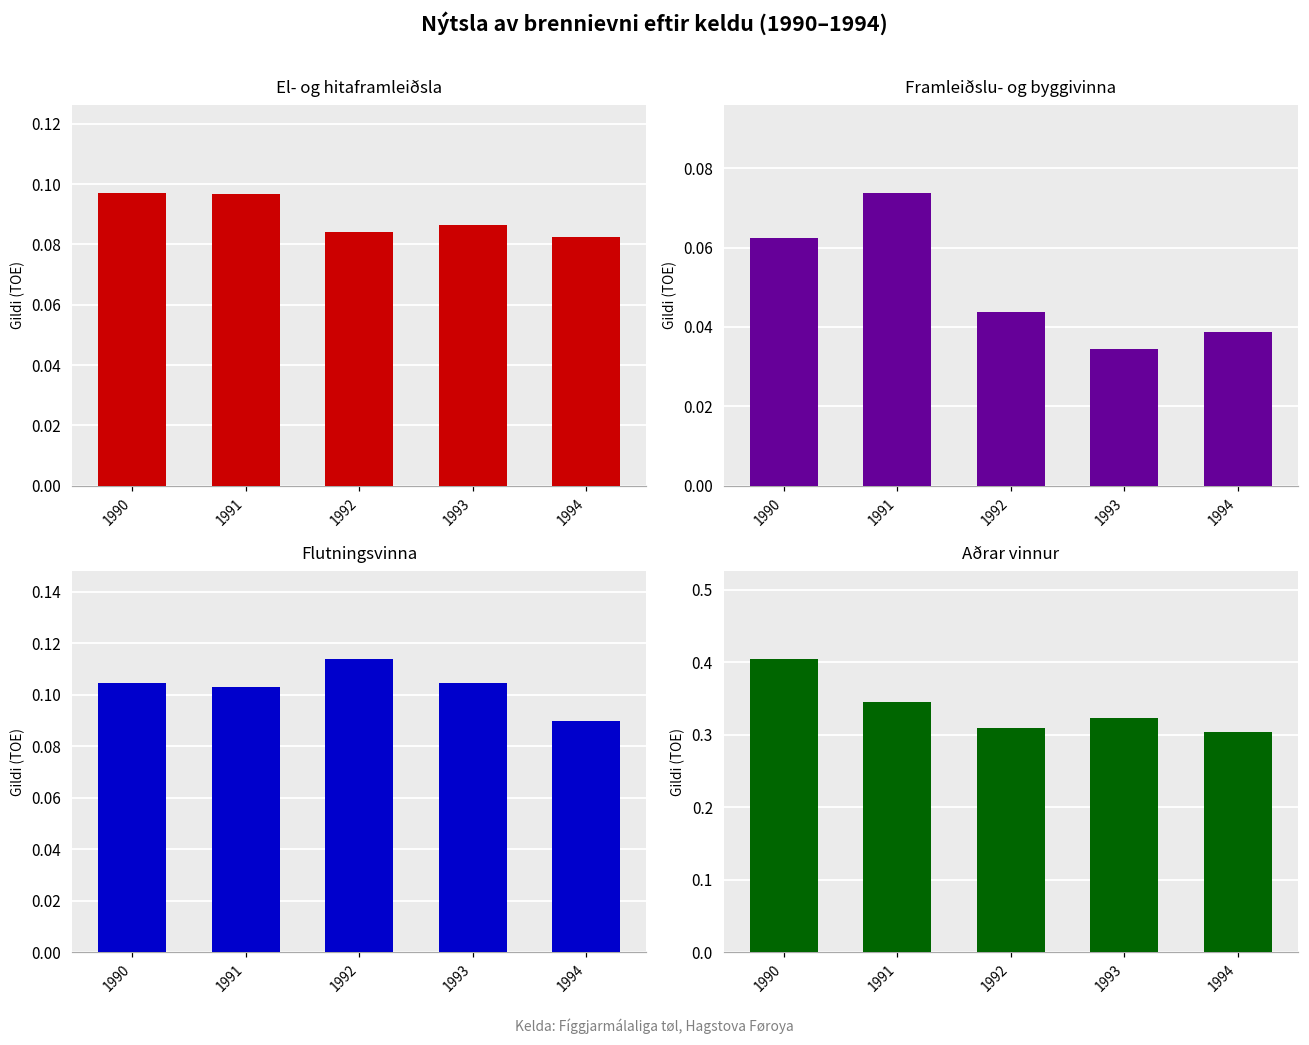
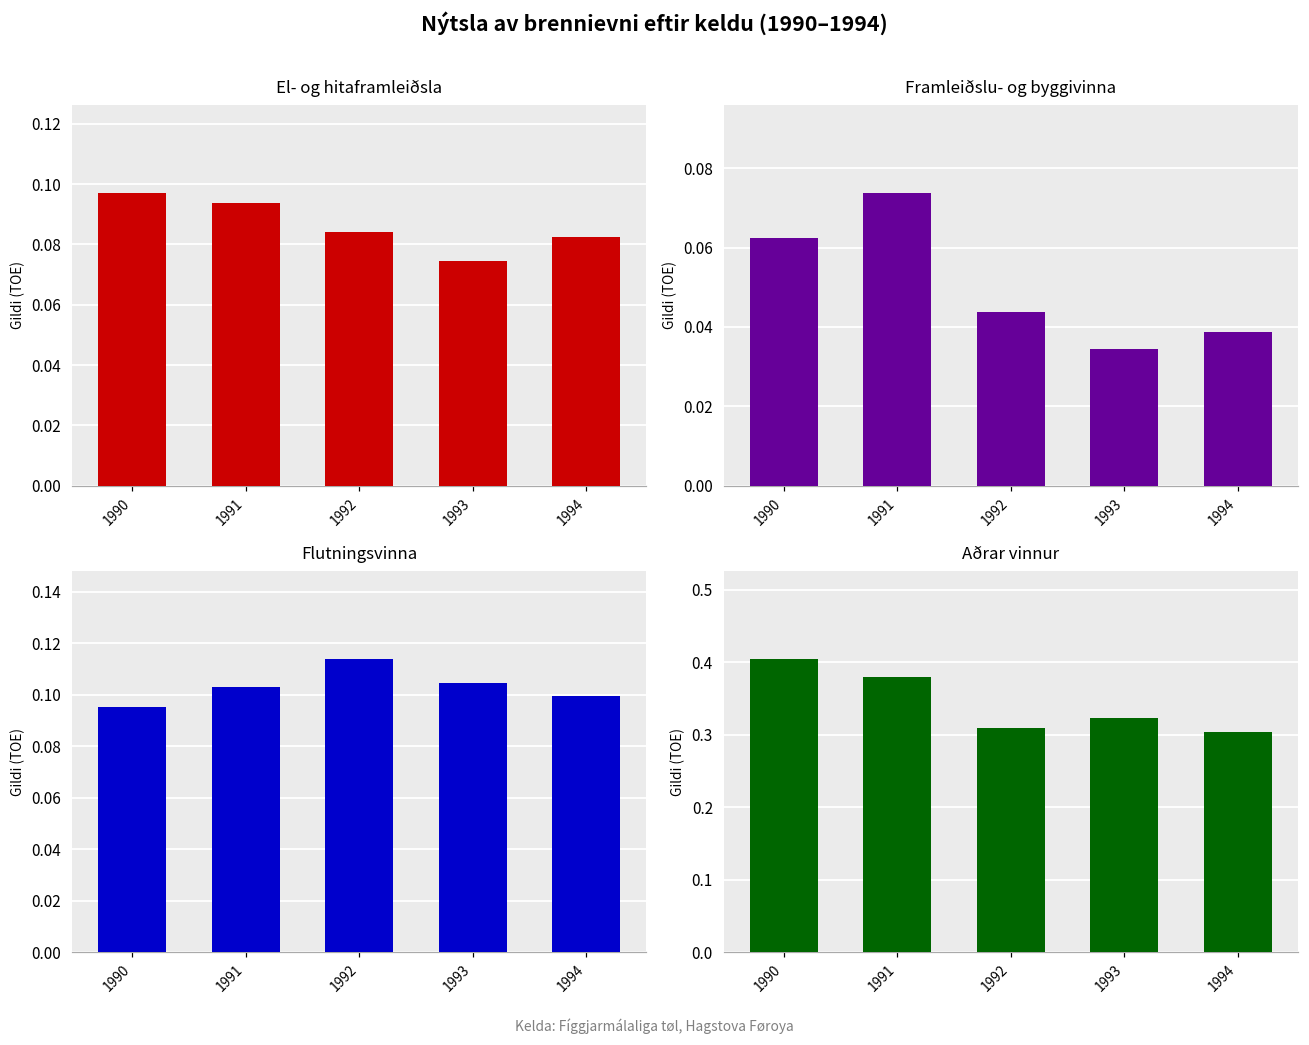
El- og hitaframleiðsla, 1991: 0.097 -> 0.094
El- og hitaframleiðsla, 1993: 0.086 -> 0.074
Flutningsvinna, 1990: 0.105 -> 0.095
Flutningsvinna, 1994: 0.090 -> 0.099
Aðrar vinnur, 1991: 0.35 -> 0.38
